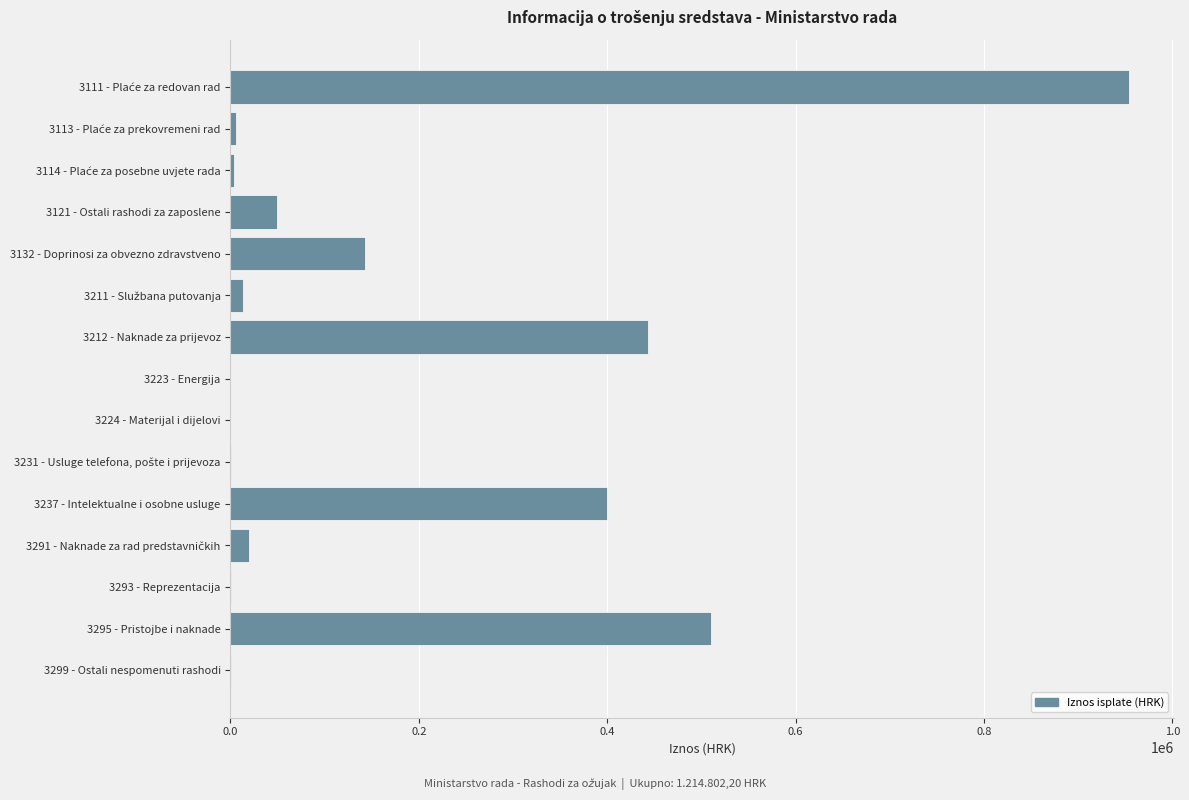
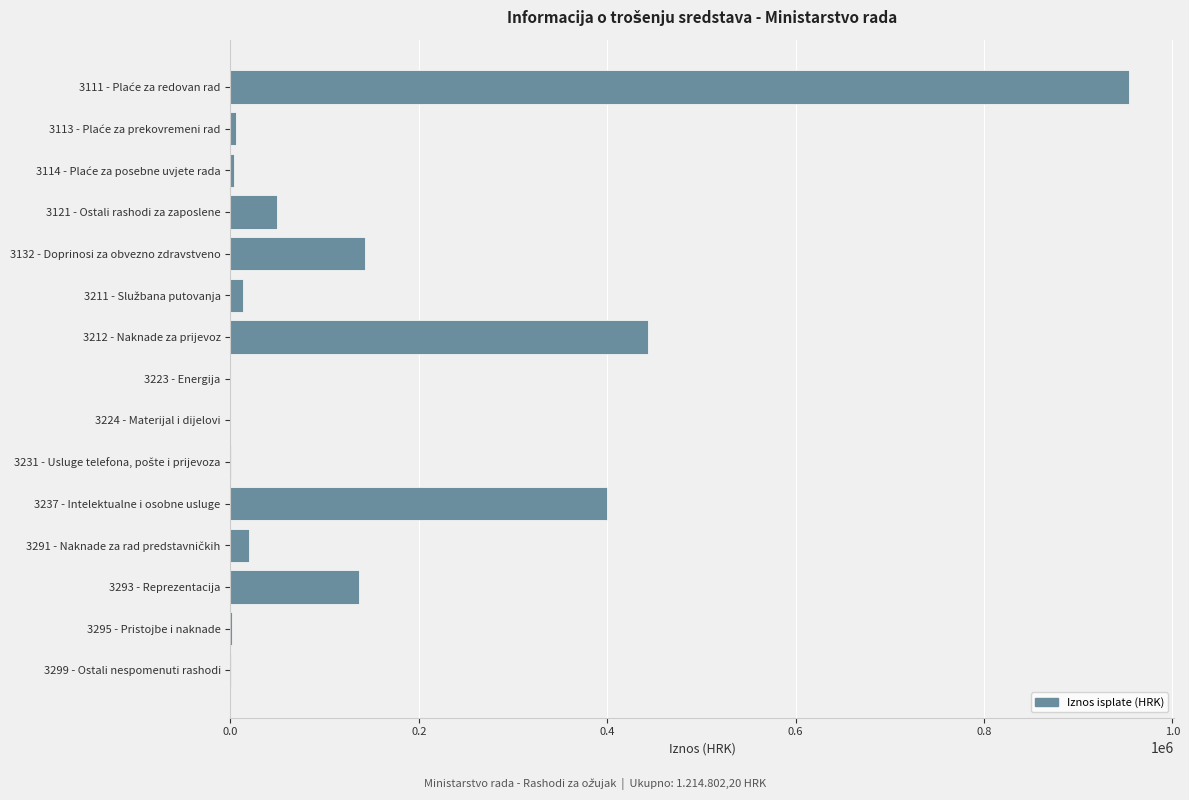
3293 - Reprezentacija: 0 -> 140000
3295 - Pristojbe i naknade: 510000 -> 0
